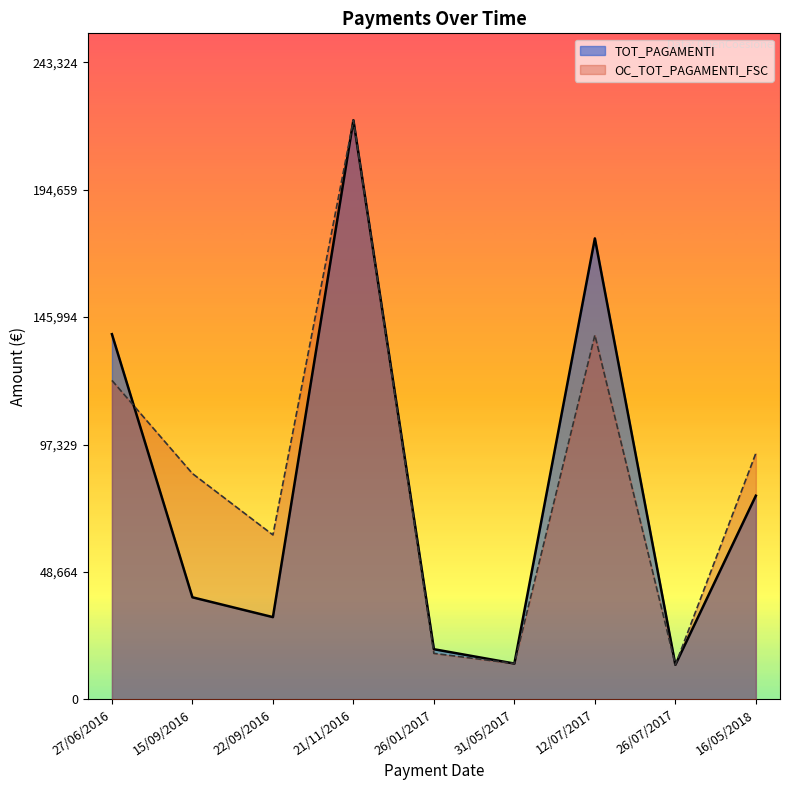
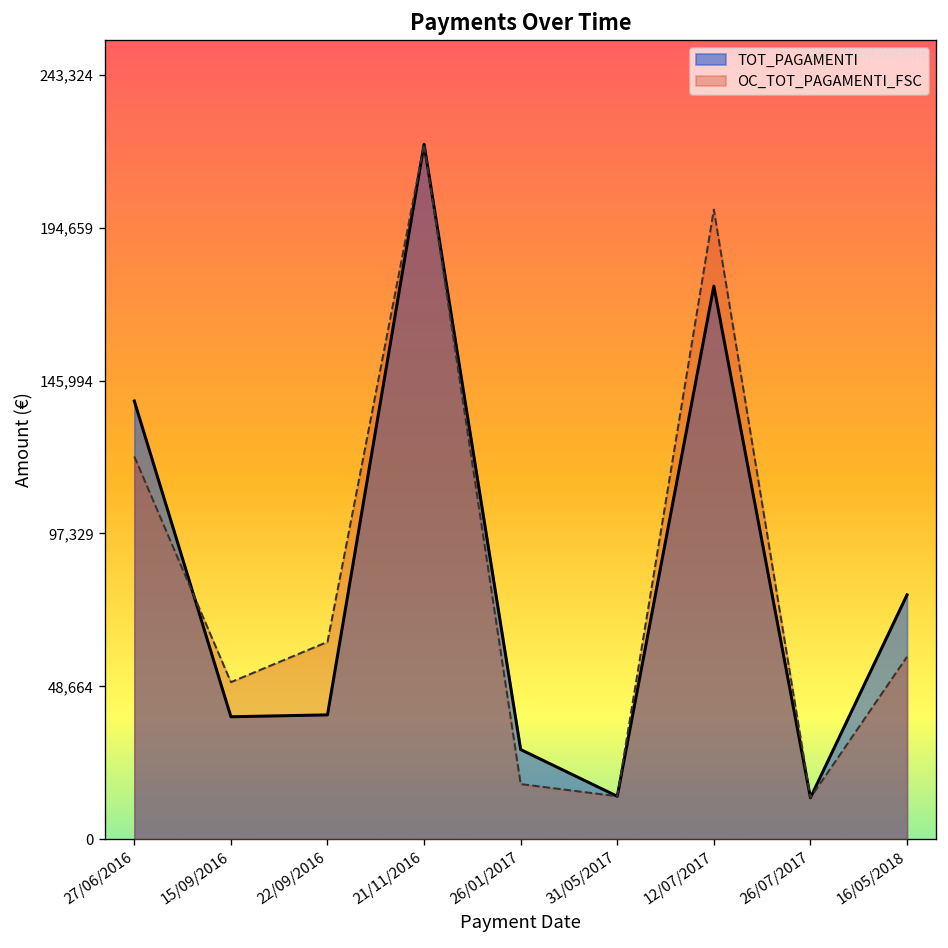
OC_TOT_PAGAMENTI_FSC, 15/09/2016: 86,000 -> 50,000
TOT_PAGAMENTI, 22/09/2016: 31,000 -> 40,000
TOT_PAGAMENTI, 26/01/2017: 19,000 -> 29,000
OC_TOT_PAGAMENTI_FSC, 12/07/2017: 139,000 -> 200,000
OC_TOT_PAGAMENTI_FSC, 16/05/2018: 94,000 -> 58,000
